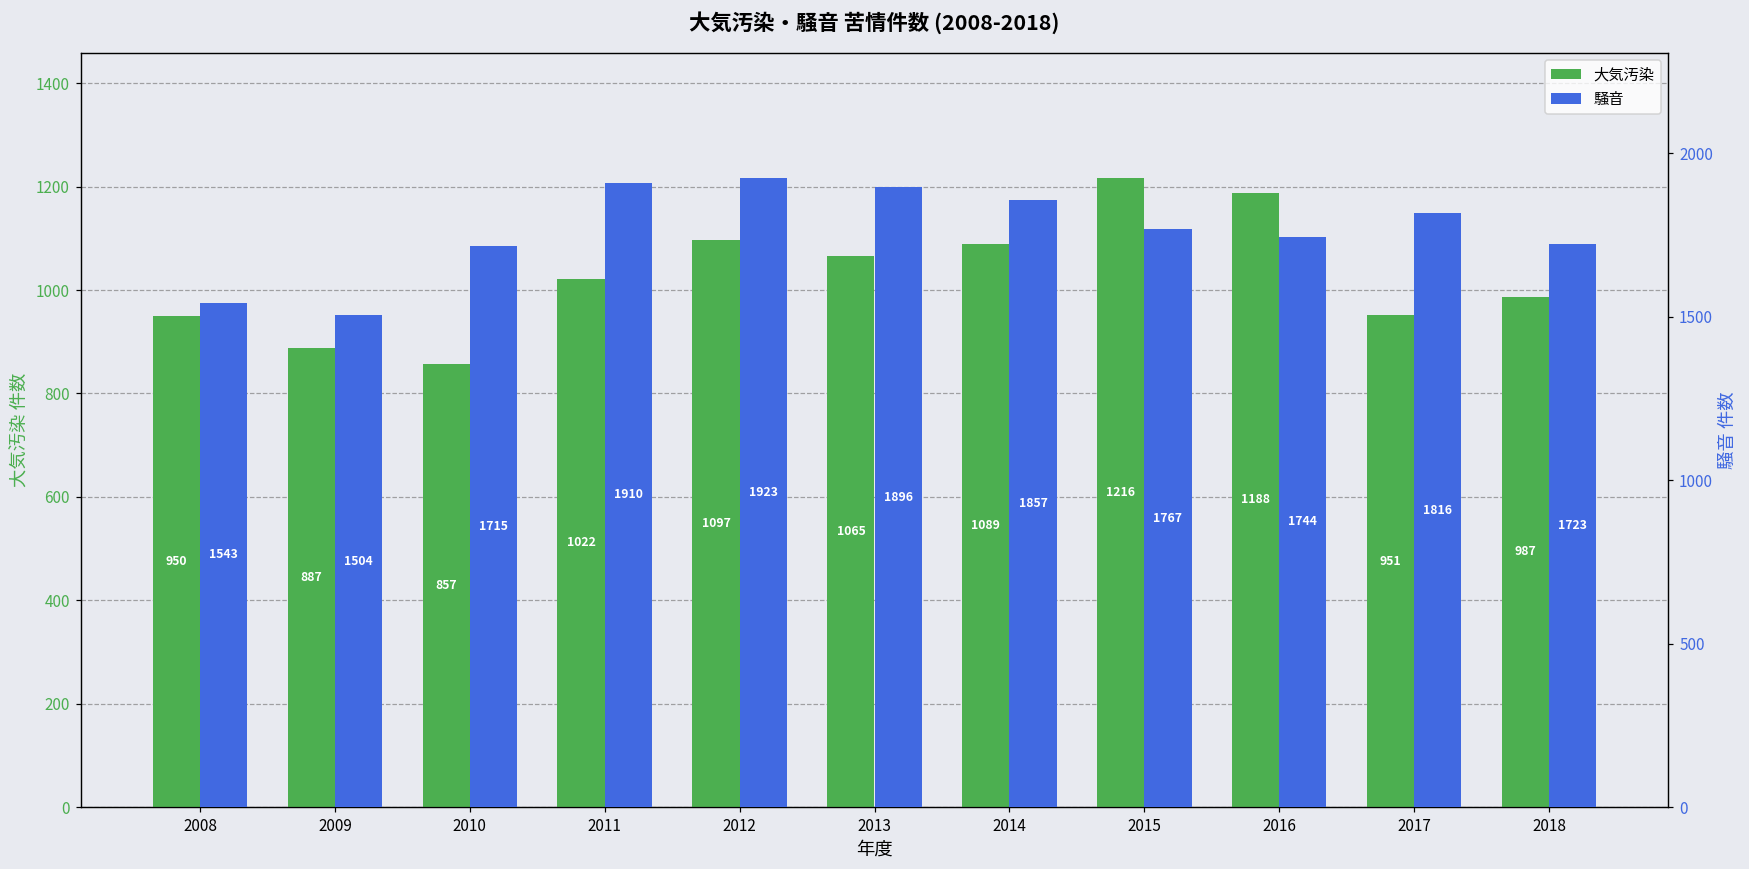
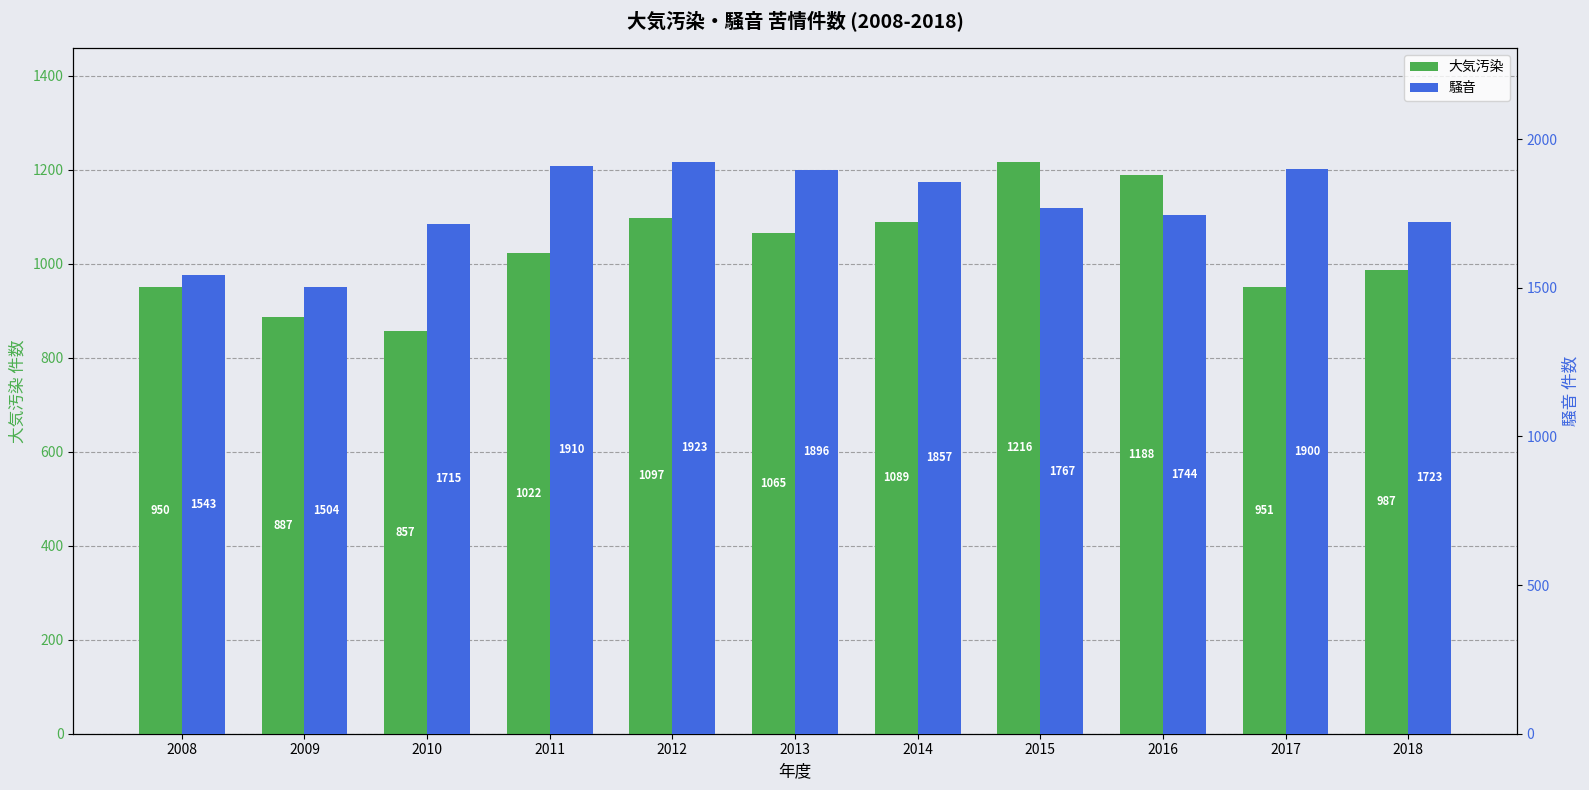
騒音, 2017: 1816 -> 1900
